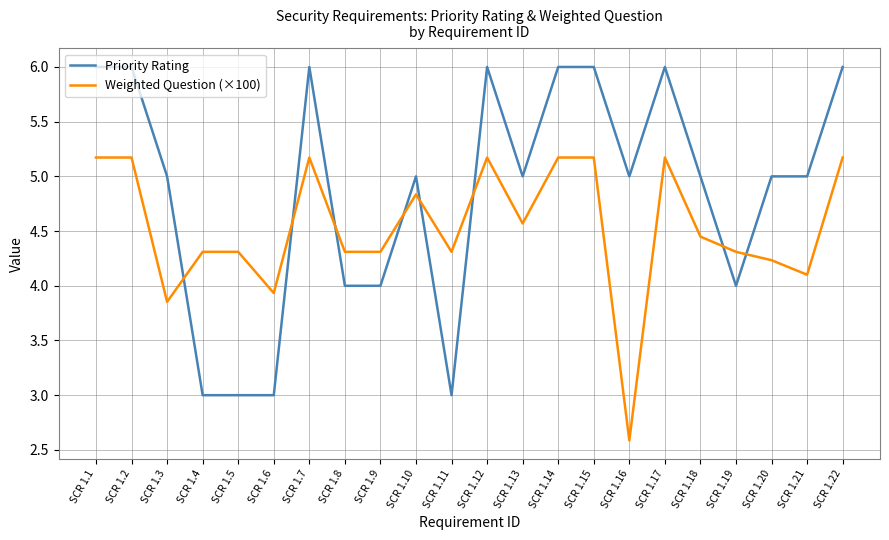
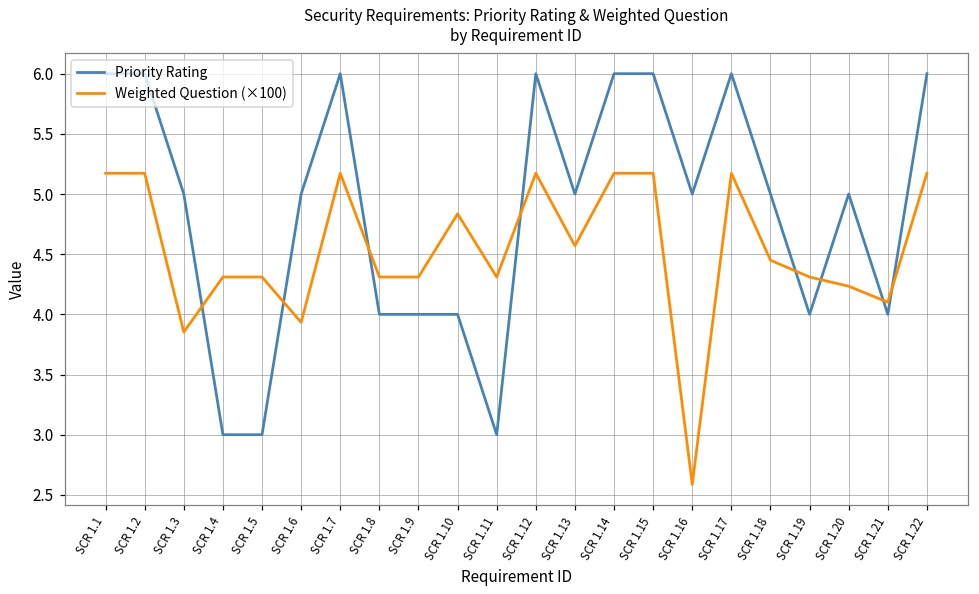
Priority Rating, SCR 1.6: 3 -> 5
Priority Rating, SCR 1.10: 5 -> 4
Priority Rating, SCR 1.21: 5 -> 4
